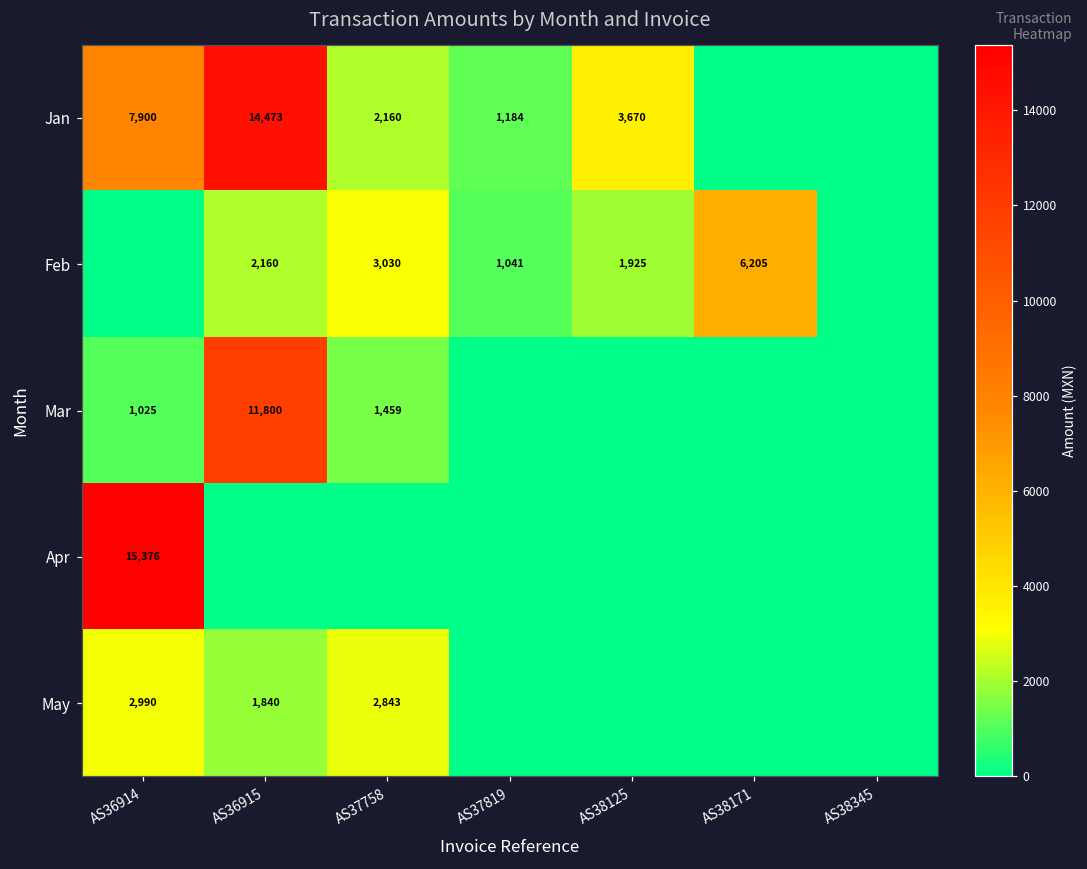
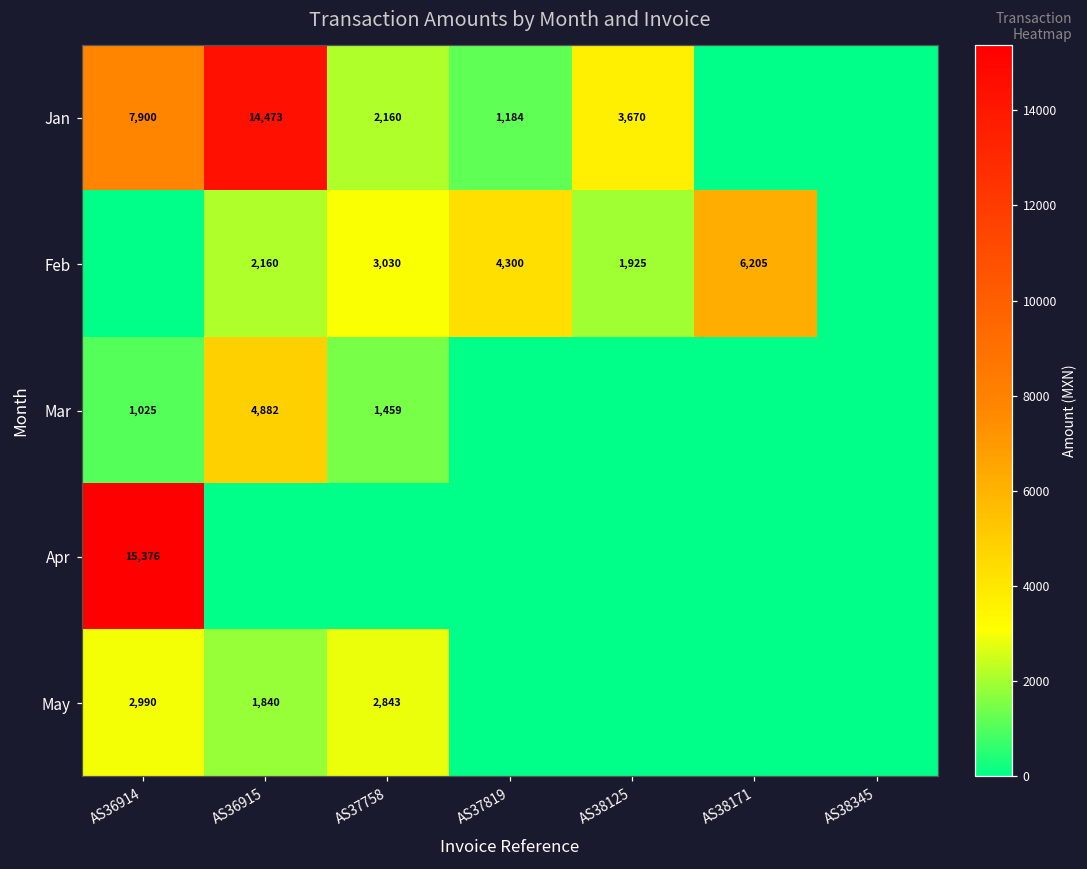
Feb, AS37819: 1,041 -> 4,300
Mar, AS36915: 11,800 -> 4,882
